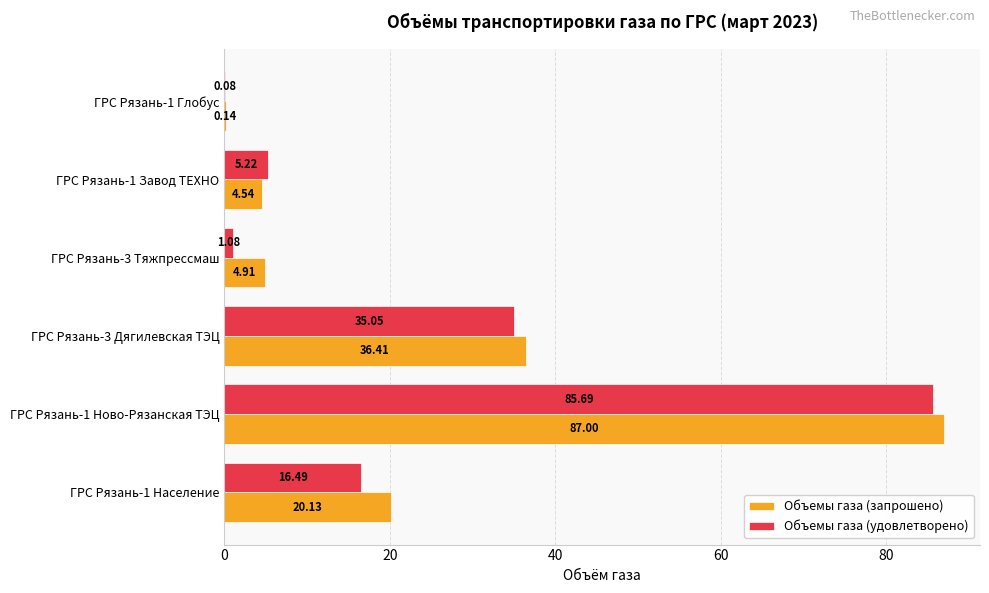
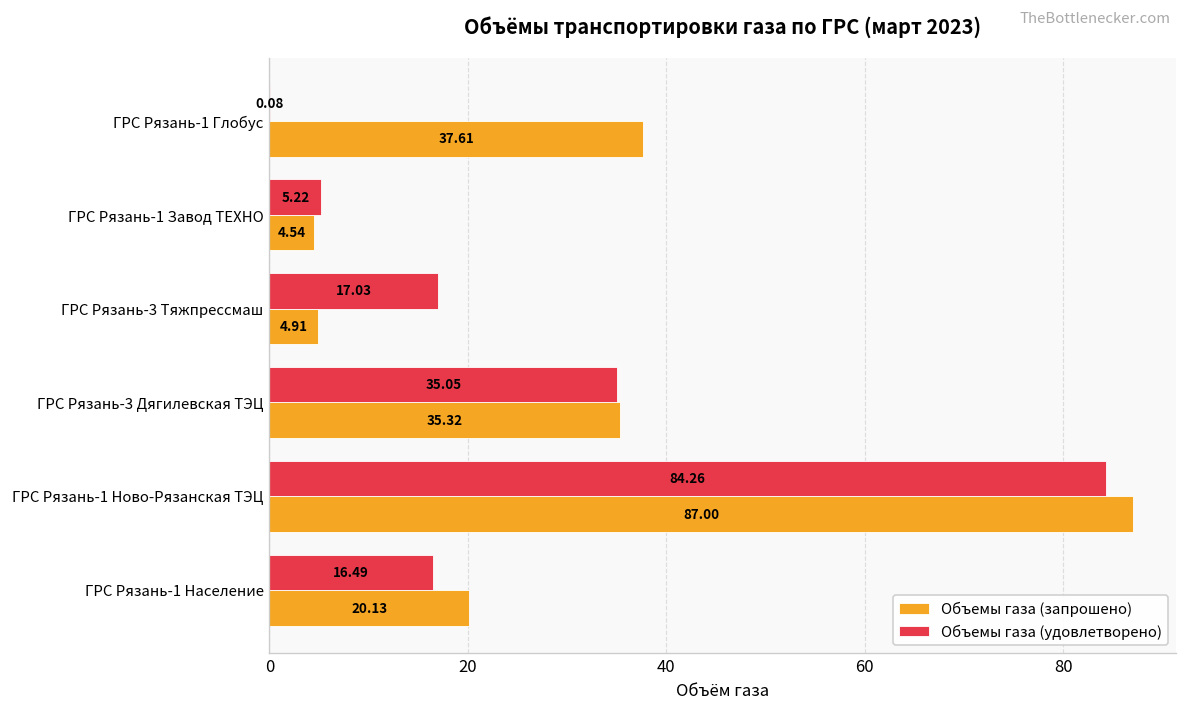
Объемы газа (запрошено), ГРС Рязань-1 Глобус: 0.14 -> 37.61
Объемы газа (удовлетворено), ГРС Рязань-3 Тяжпрессмаш: 1.08 -> 17.03
Объемы газа (запрошено), ГРС Рязань-3 Дягилевская ТЭЦ: 36.41 -> 35.32
Объемы газа (удовлетворено), ГРС Рязань-1 Ново-Рязанская ТЭЦ: 85.69 -> 84.26
